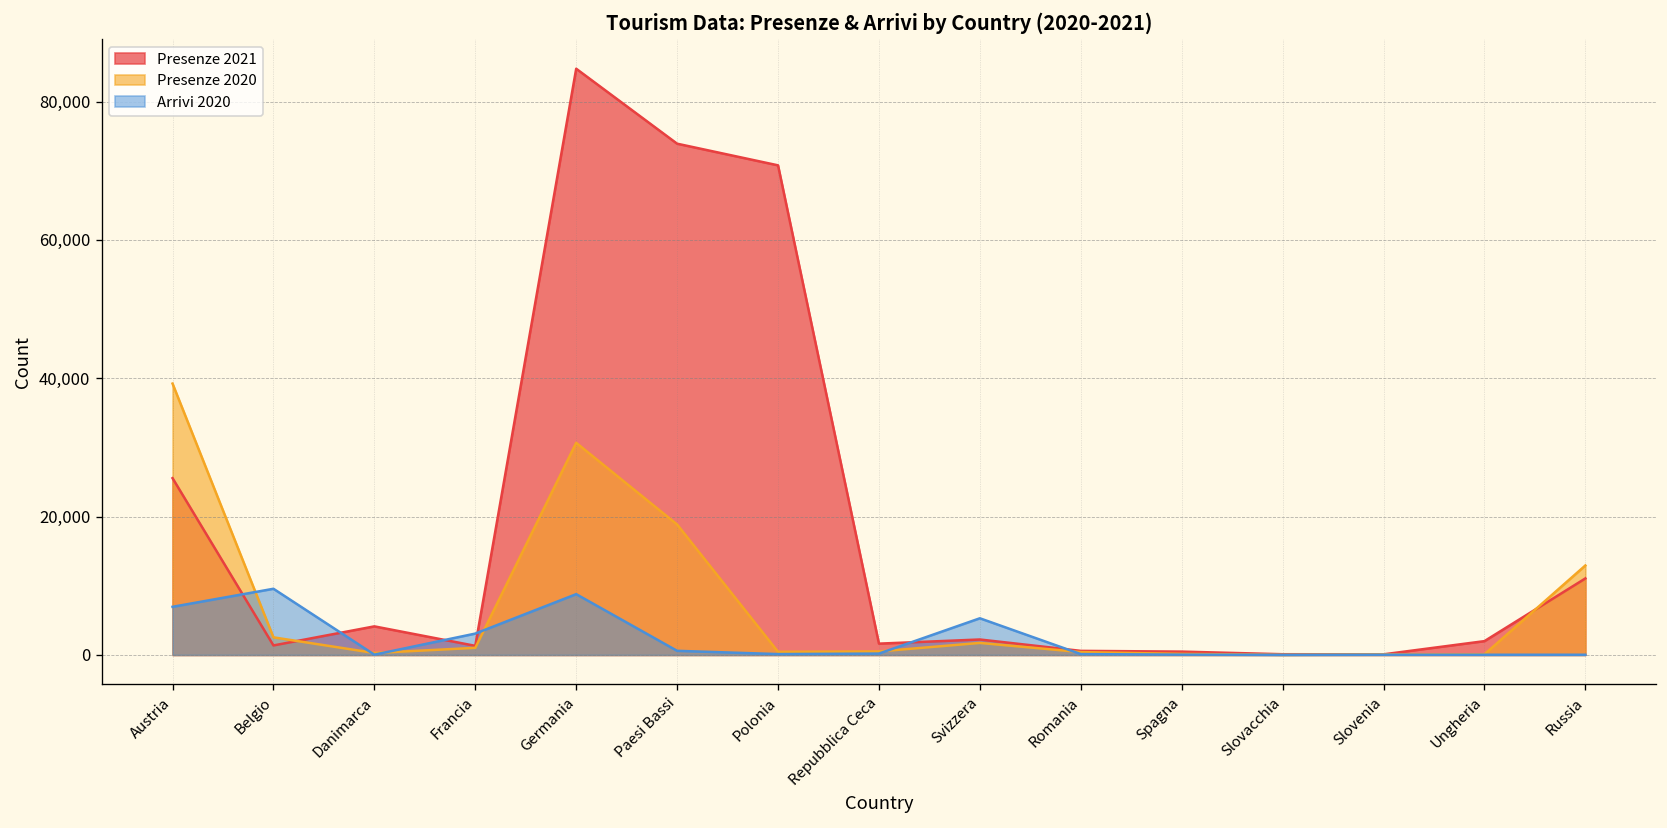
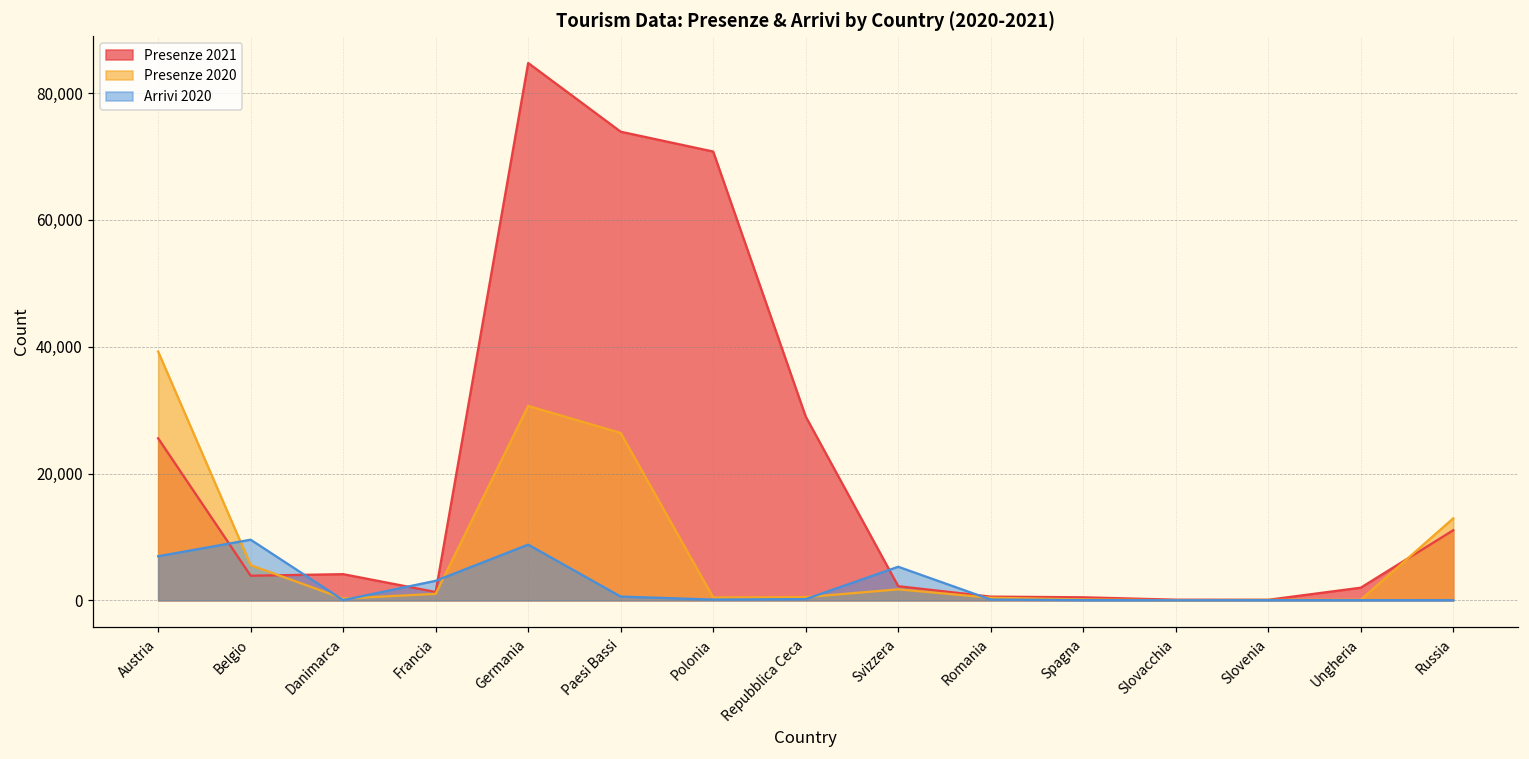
Presenze 2021, Belgio: 1,000 -> 4,000
Presenze 2020, Belgio: 3,000 -> 6,000
Presenze 2020, Paesi Bassi: 19,000 -> 26,000
Presenze 2021, Repubblica Ceca: 2,000 -> 29,000
